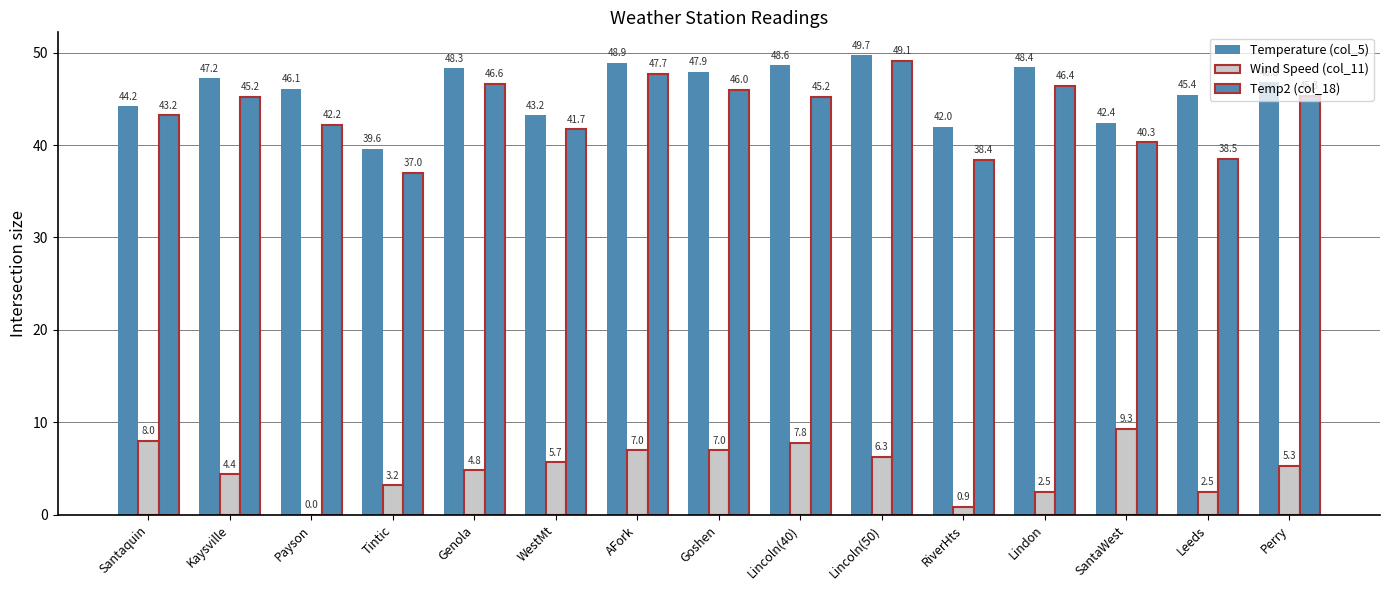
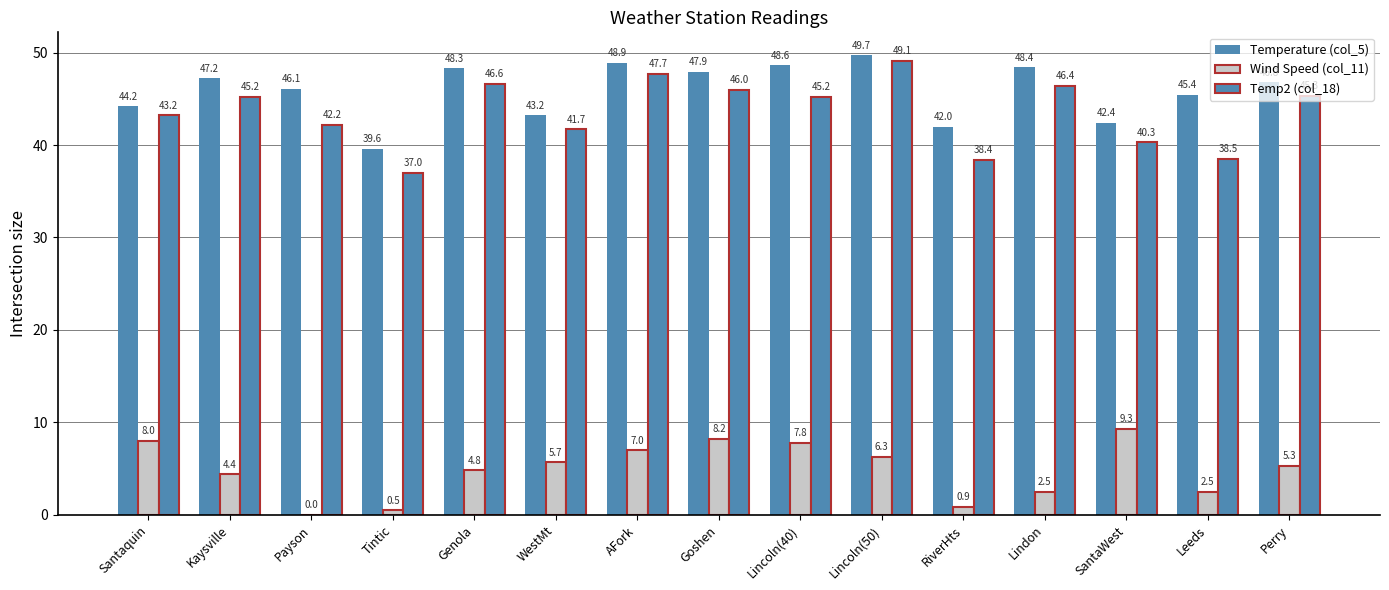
Wind Speed (col_11), Tintic: 3.2 -> 0.5
Wind Speed (col_11), Goshen: 7.0 -> 8.2
